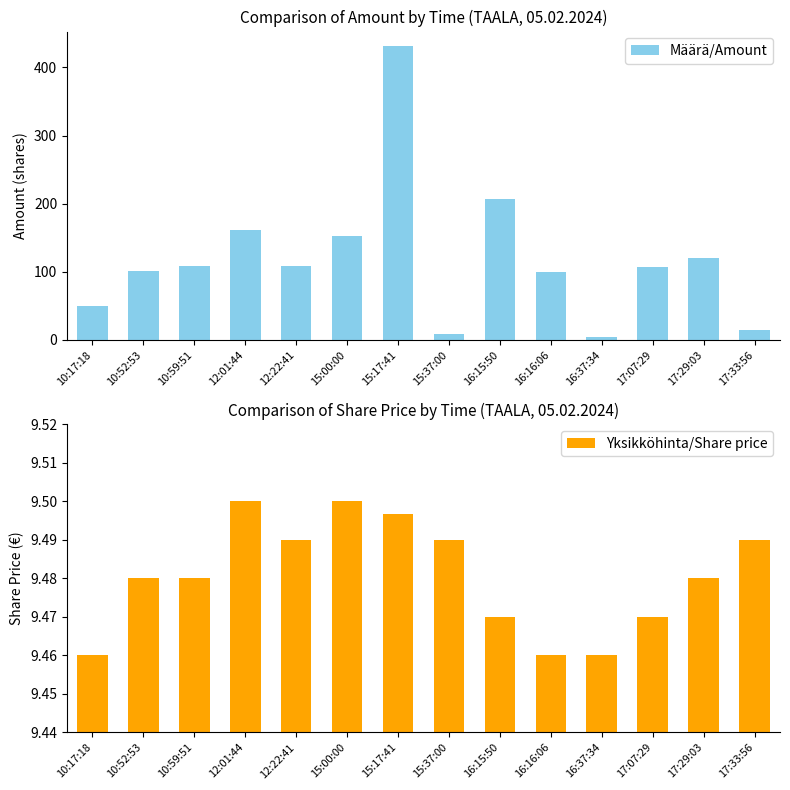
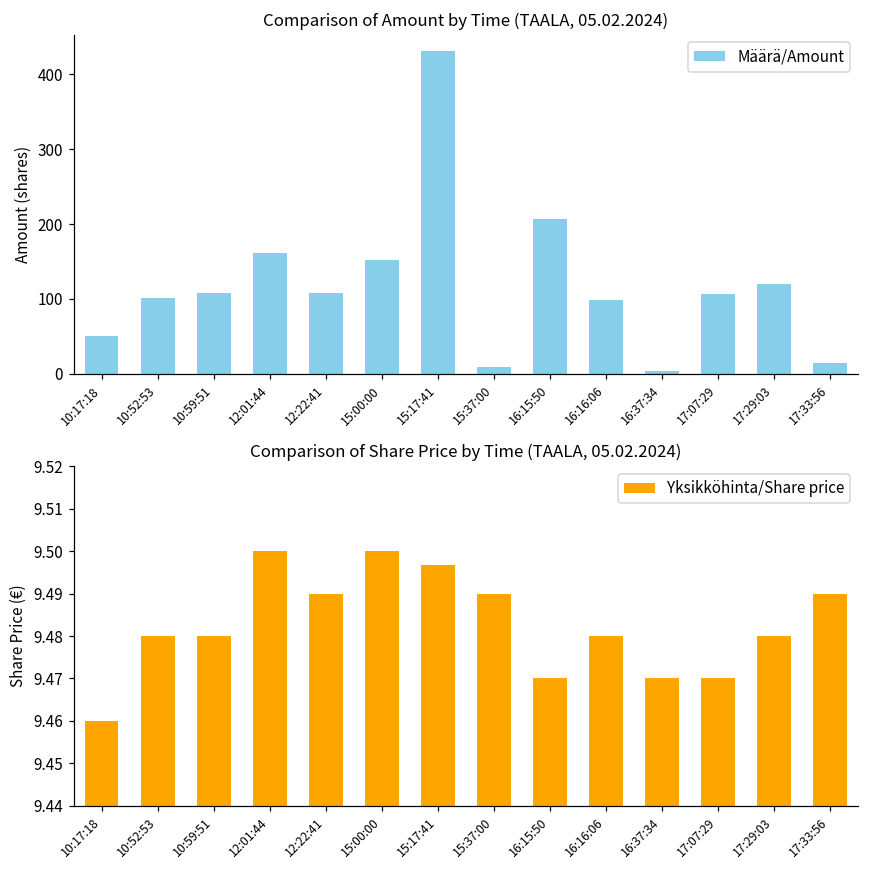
Comparison of Share Price by Time (TAALA, 05.02.2024), 16:16:06: 9.46 -> 9.48
Comparison of Share Price by Time (TAALA, 05.02.2024), 16:37:34: 9.46 -> 9.47
